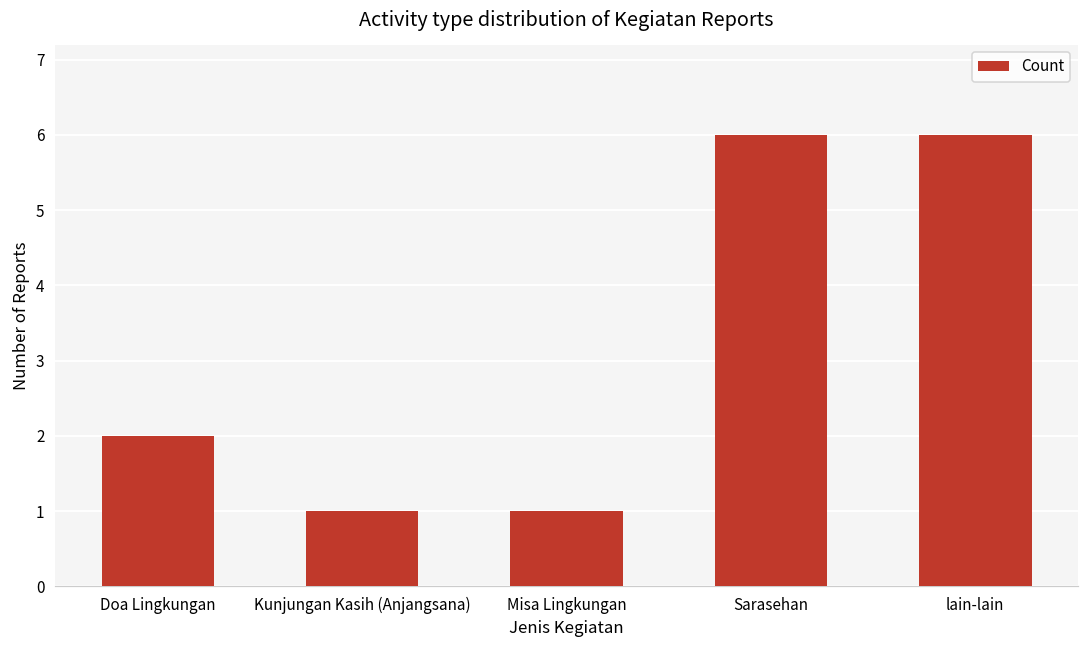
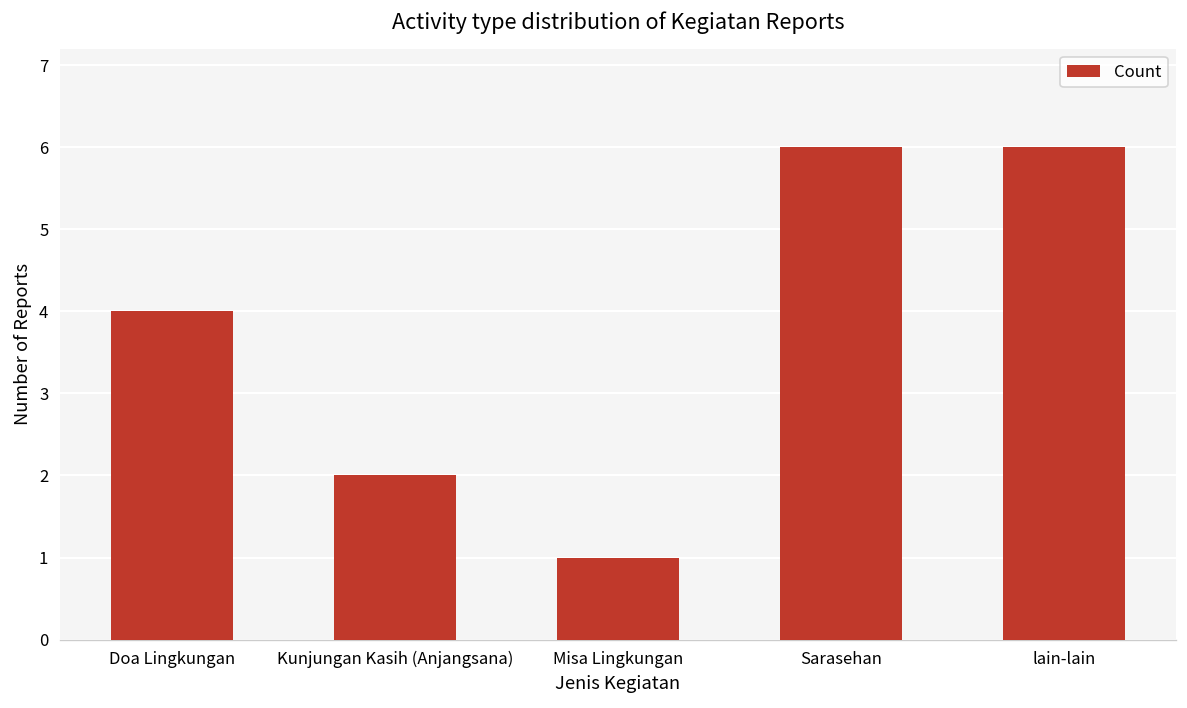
Doa Lingkungan: 2 -> 4
Kunjungan Kasih (Anjangsana): 1 -> 2
